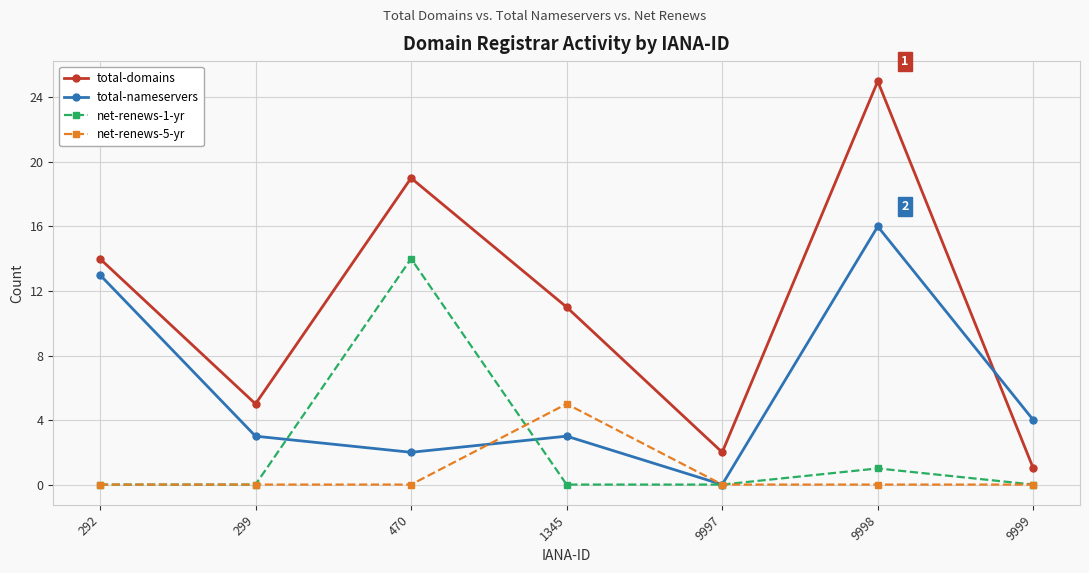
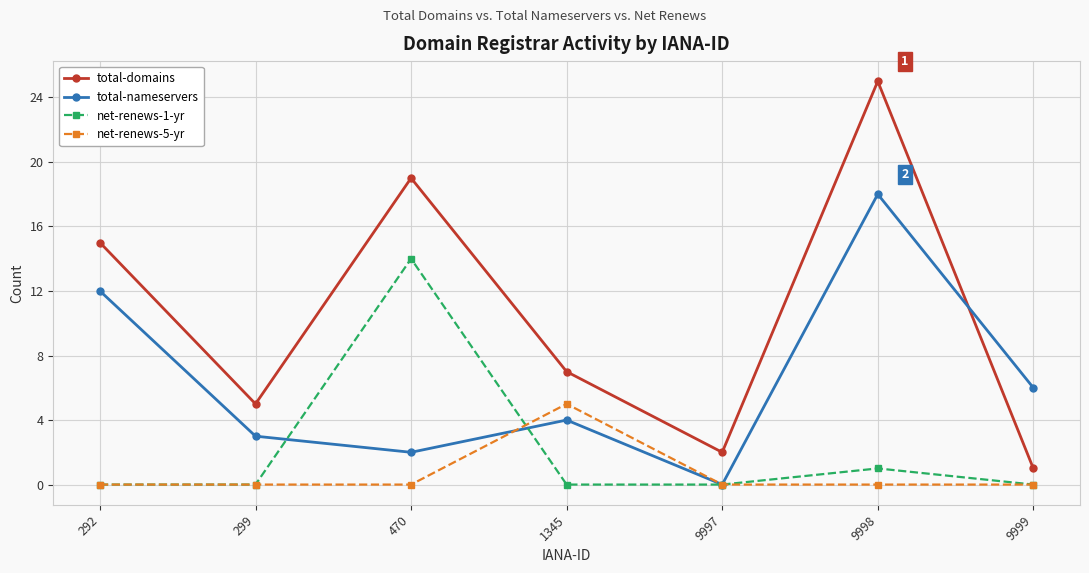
total-domains, 292: 14 -> 15
total-nameservers, 292: 13 -> 12
total-domains, 1345: 11 -> 7
total-nameservers, 1345: 3 -> 4
total-nameservers, 9998: 16 -> 18
total-nameservers, 9999: 4 -> 6
